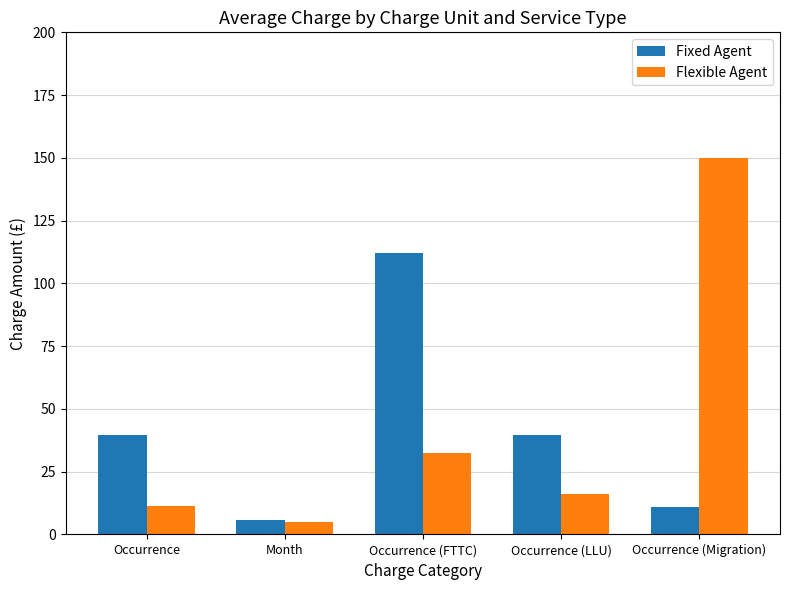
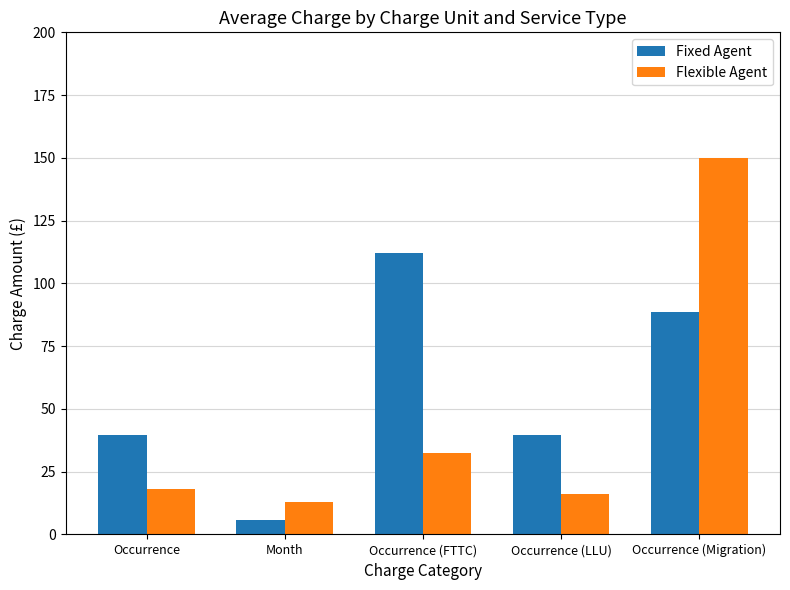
Flexible Agent, Occurrence: 11 -> 18
Flexible Agent, Month: 5 -> 13
Fixed Agent, Occurrence (Migration): 11 -> 89
